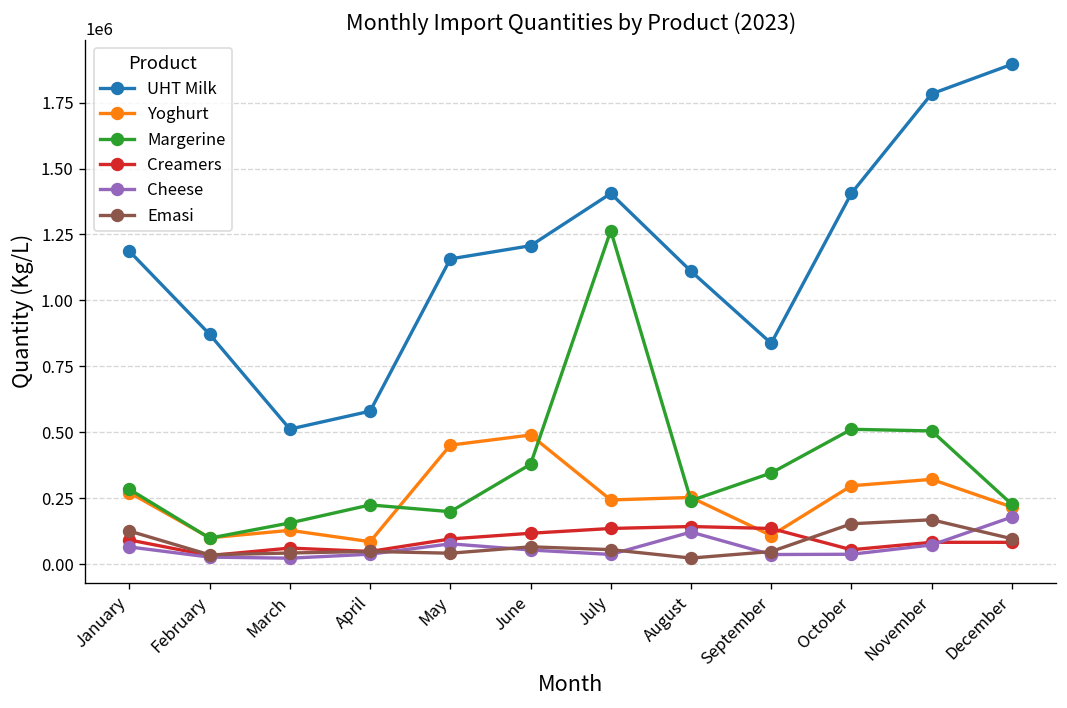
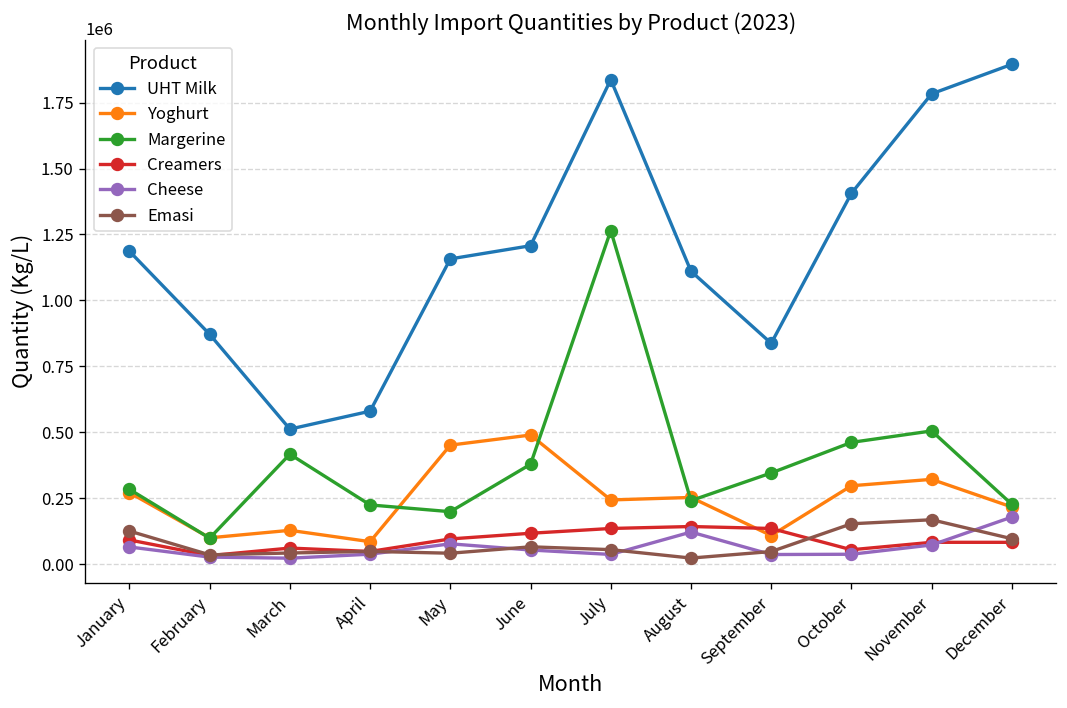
Margerine, March: 160000 -> 420000
UHT Milk, July: 1410000 -> 1840000
Margerine, October: 510000 -> 460000
